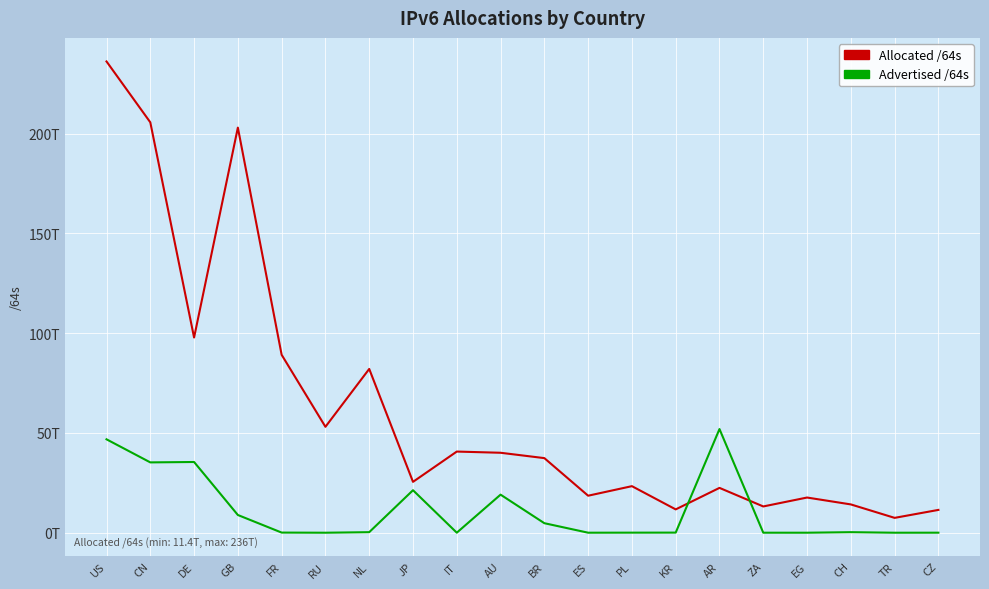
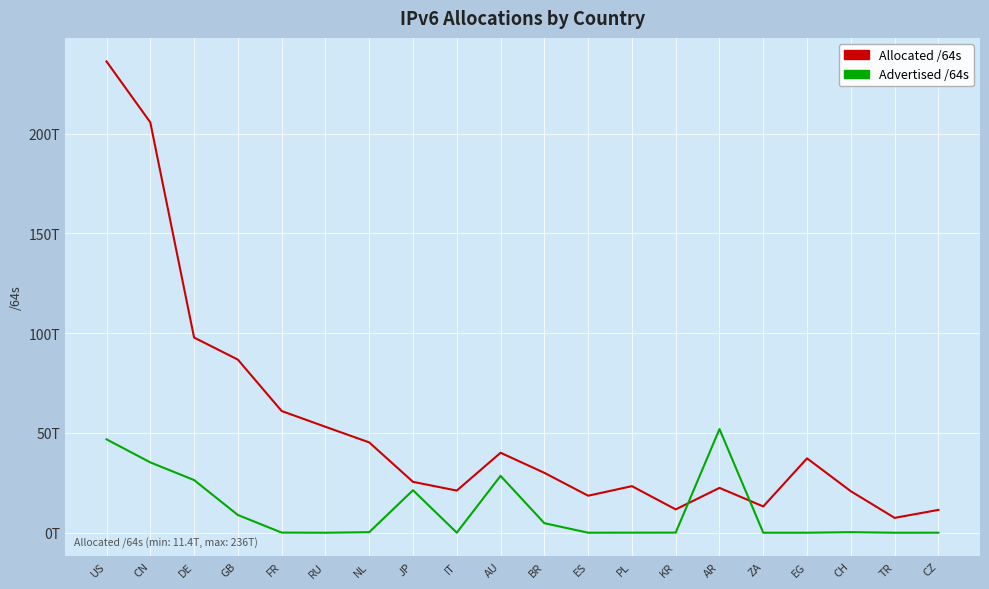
Advertised /64s, DE: 35T -> 26T
Allocated /64s, GB: 203T -> 87T
Allocated /64s, FR: 89T -> 61T
Allocated /64s, NL: 82T -> 45T
Allocated /64s, IT: 41T -> 21T
Advertised /64s, AU: 19T -> 28T
Allocated /64s, BR: 37T -> 30T
Allocated /64s, EG: 18T -> 37T
Allocated /64s, CH: 14T -> 21T
